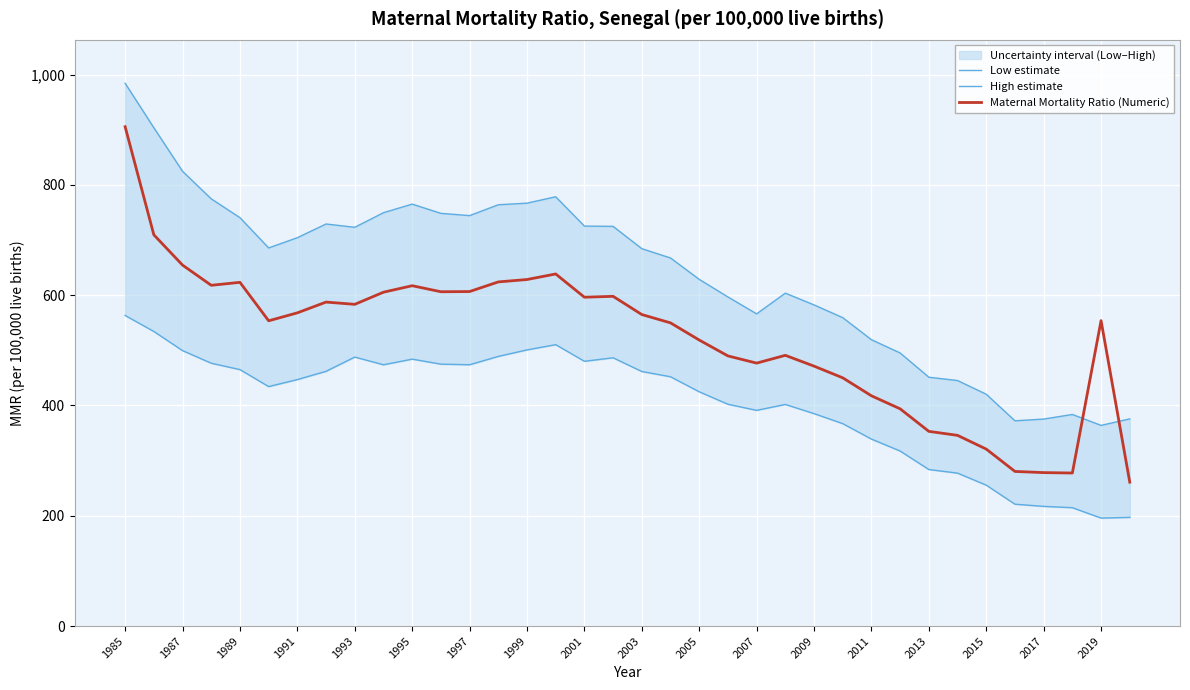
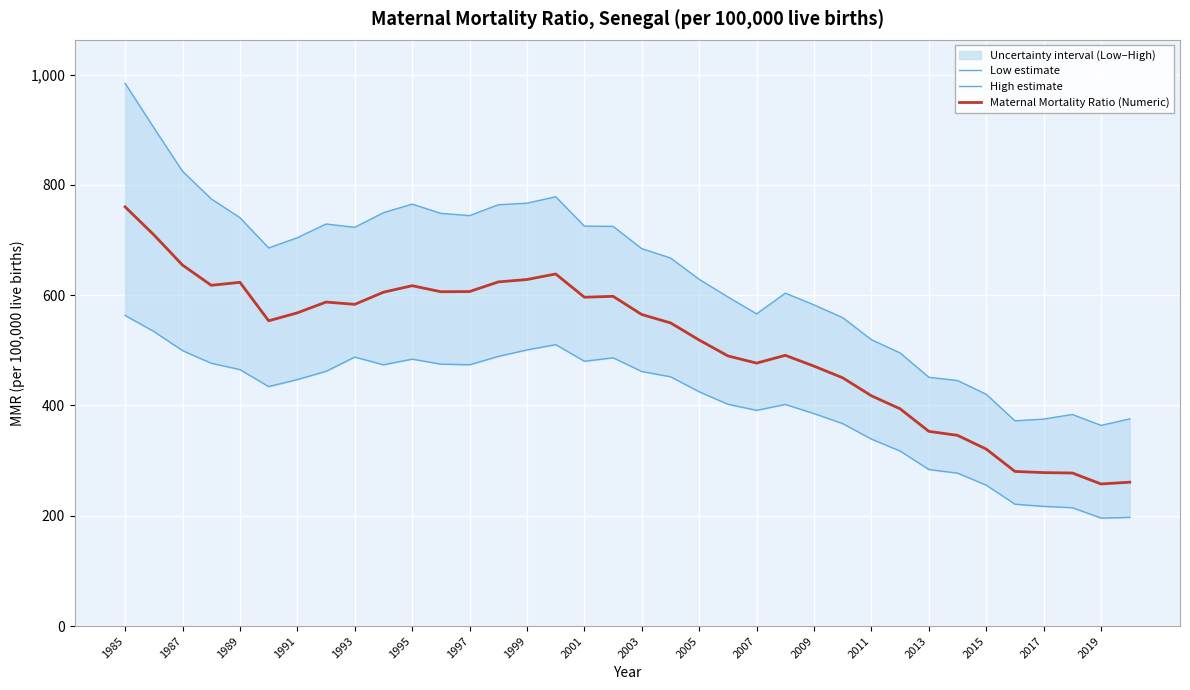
Maternal Mortality Ratio (Numeric), 1985: 910 -> 760
Maternal Mortality Ratio (Numeric), 2019: 550 -> 260
